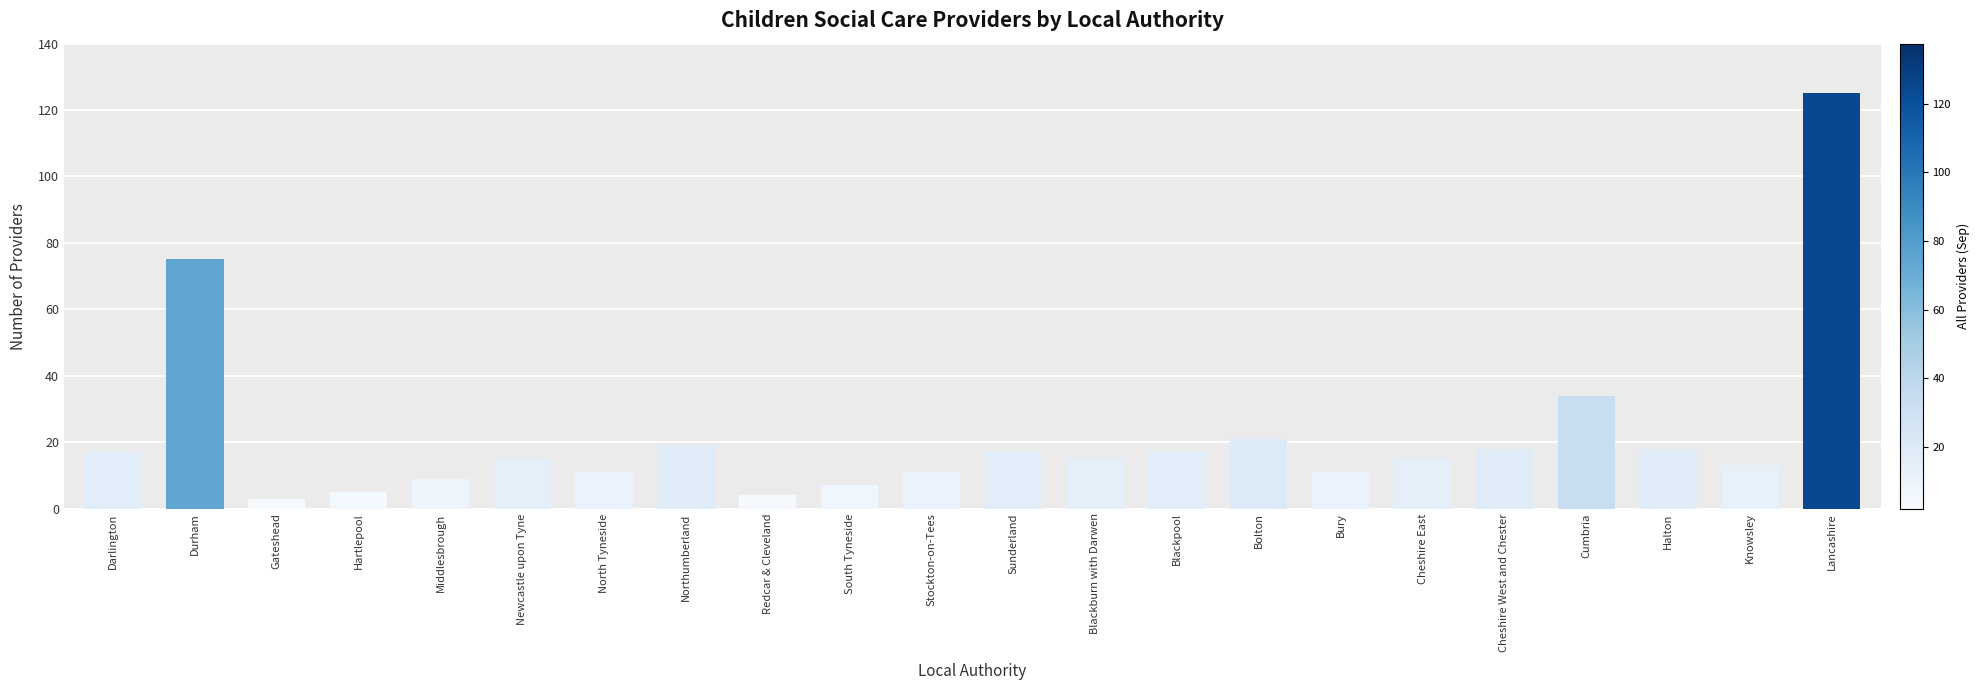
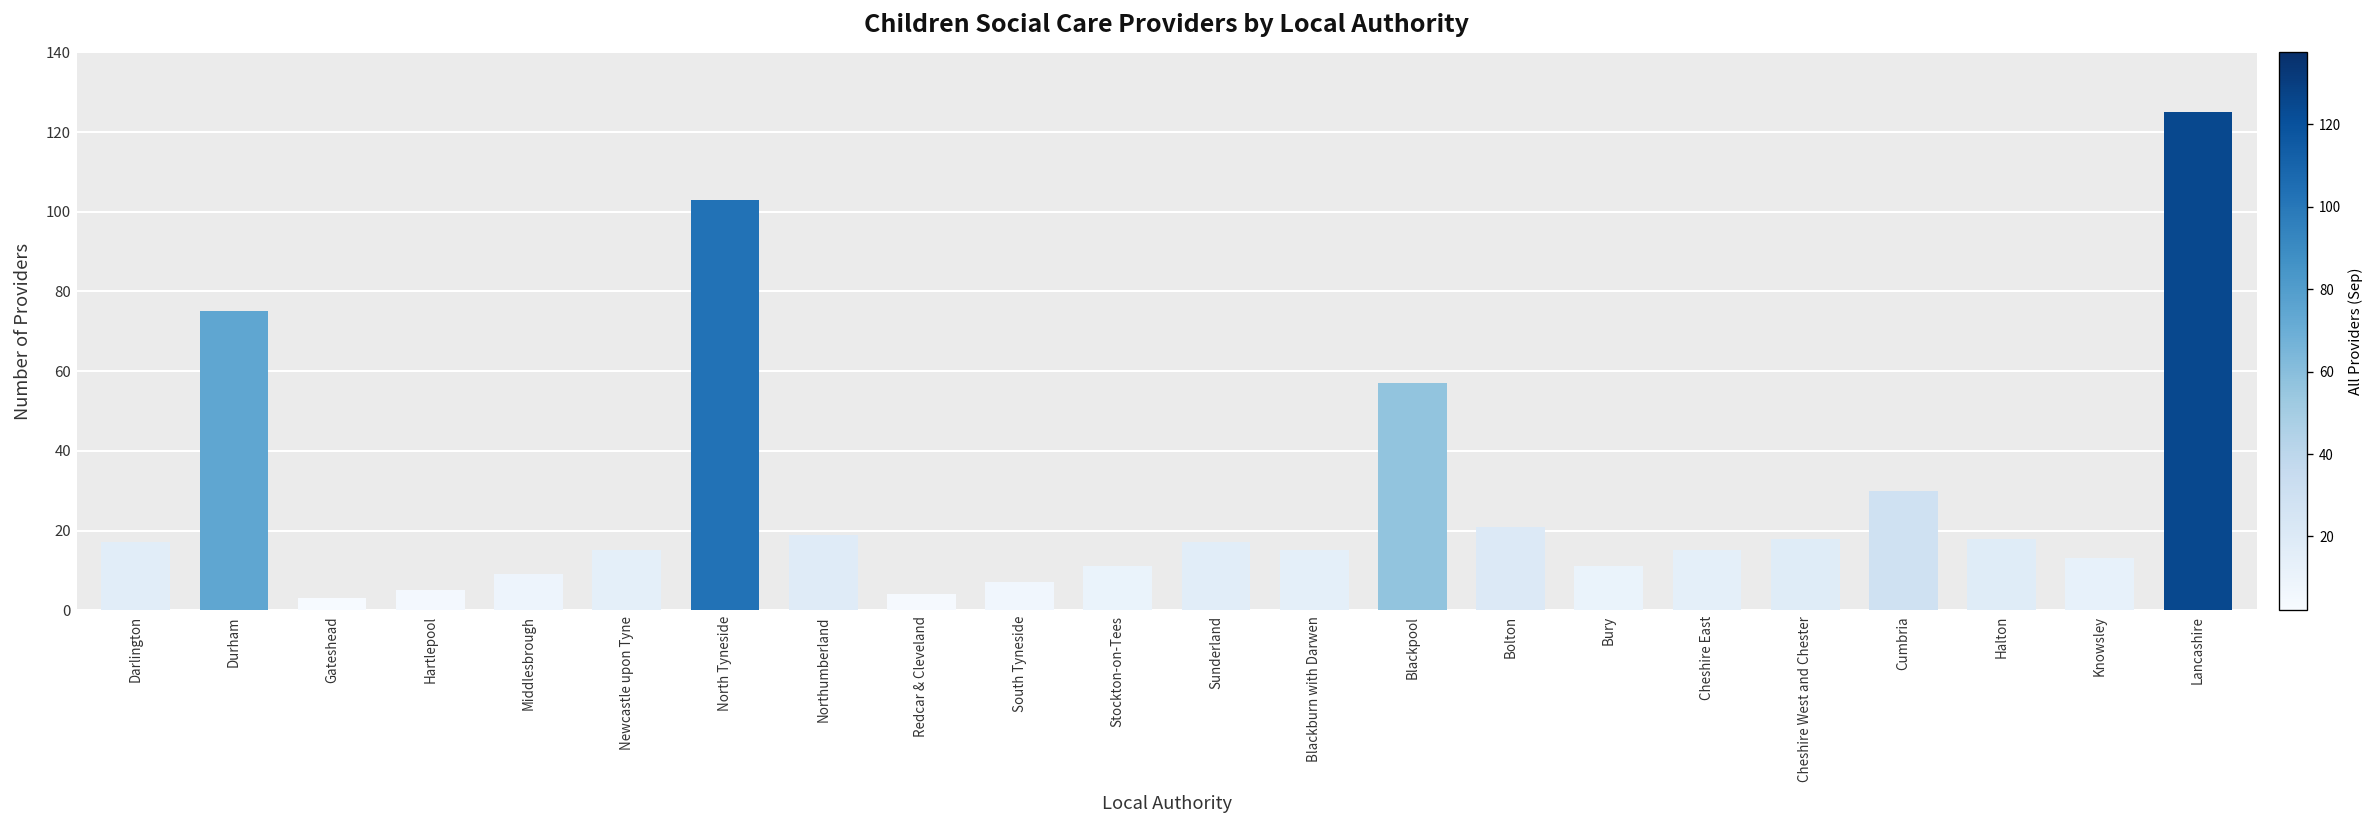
North Tyneside: 11 -> 103
Blackpool: 17 -> 57
Cumbria: 34 -> 30
